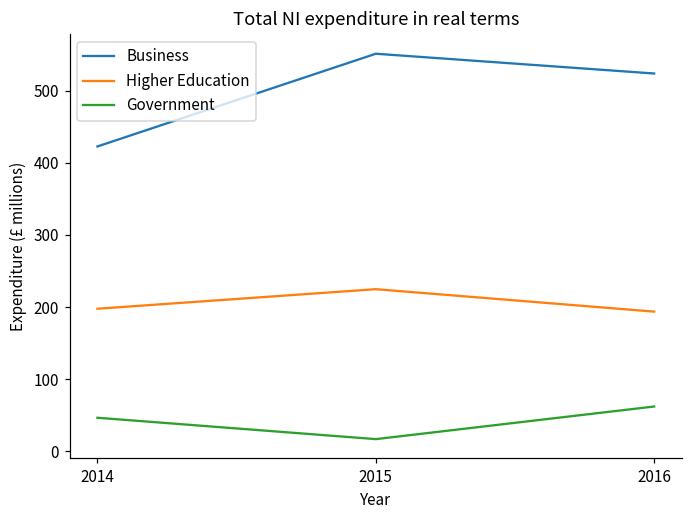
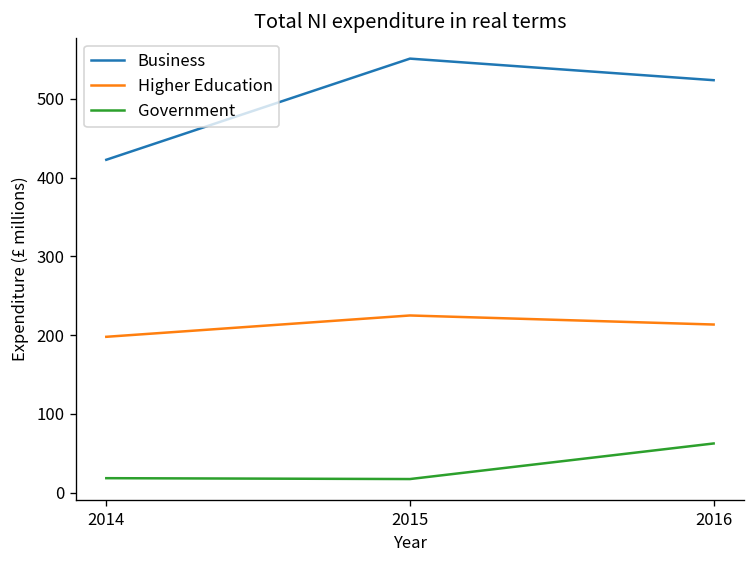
Government, 2014: 50 -> 20
Higher Education, 2016: 190 -> 210
